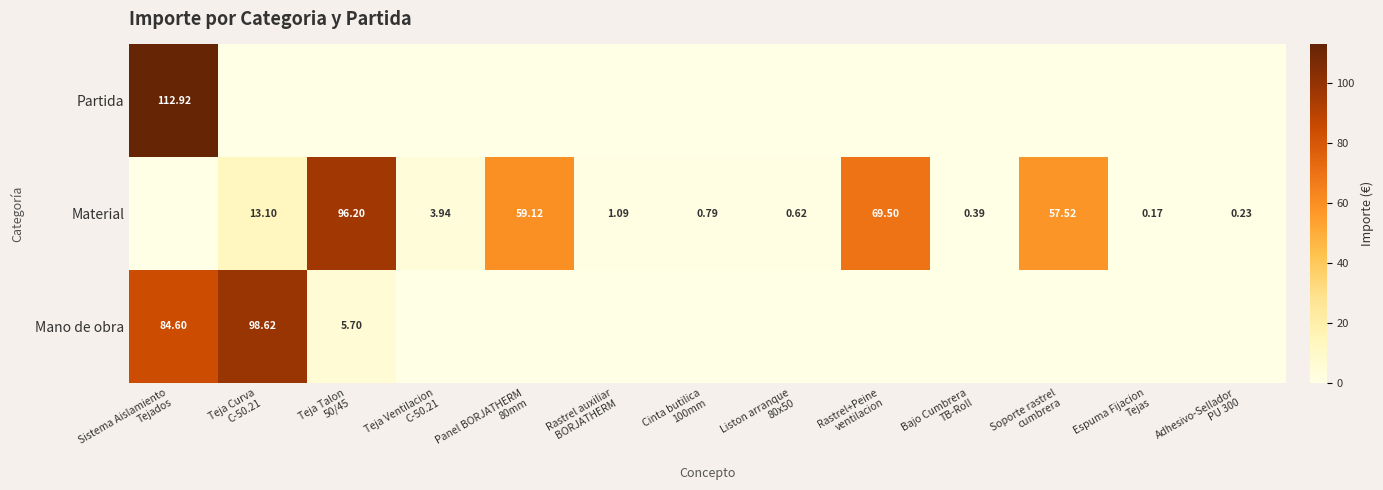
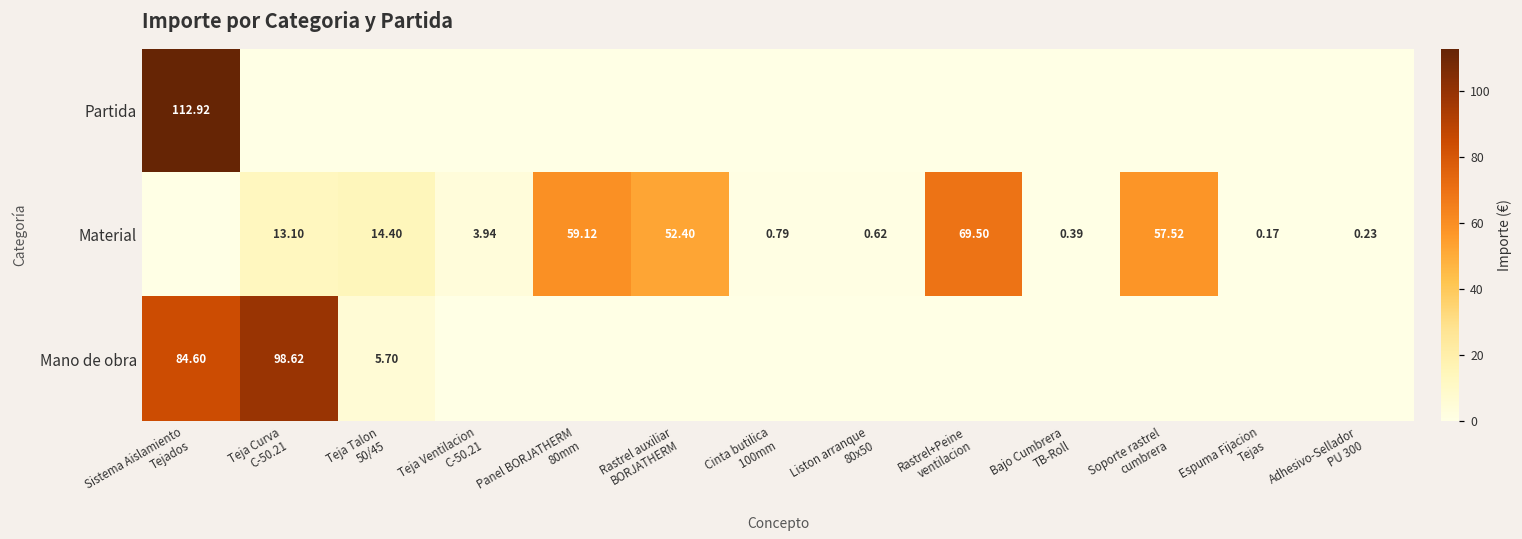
Material, Teja Talon 50/45: 96.20 -> 14.40
Material, Rastrel auxiliar BORJATHERM: 1.09 -> 52.40
